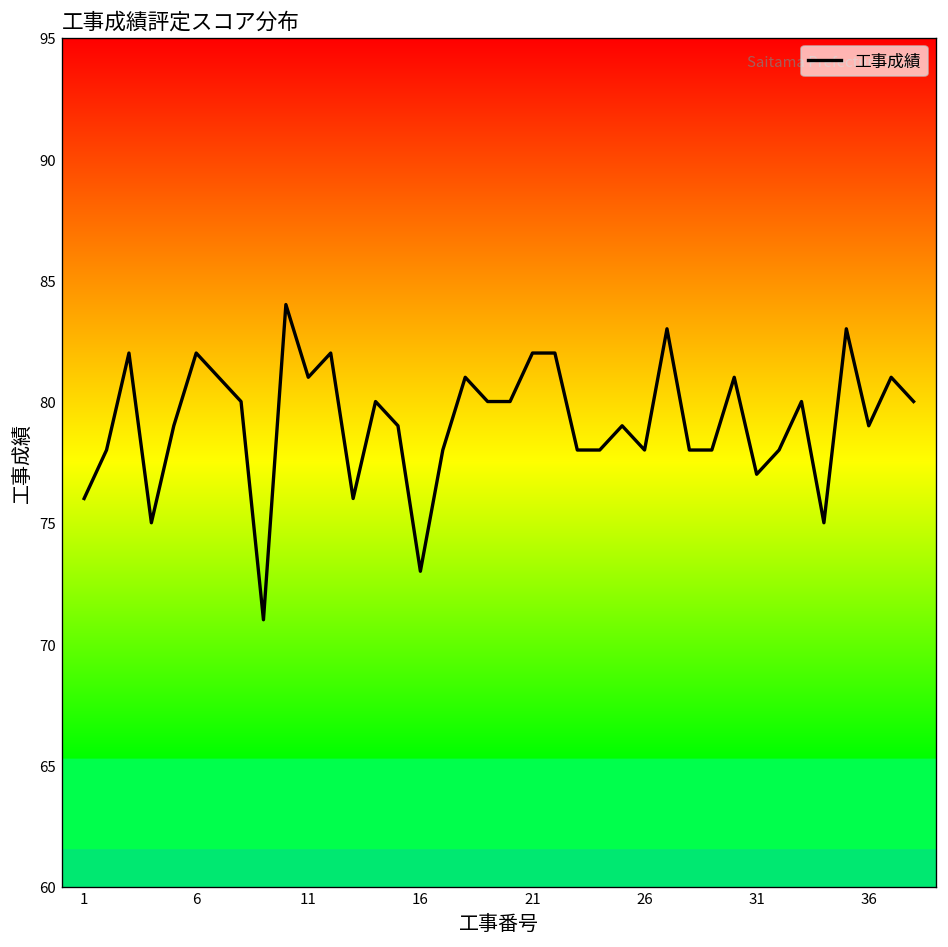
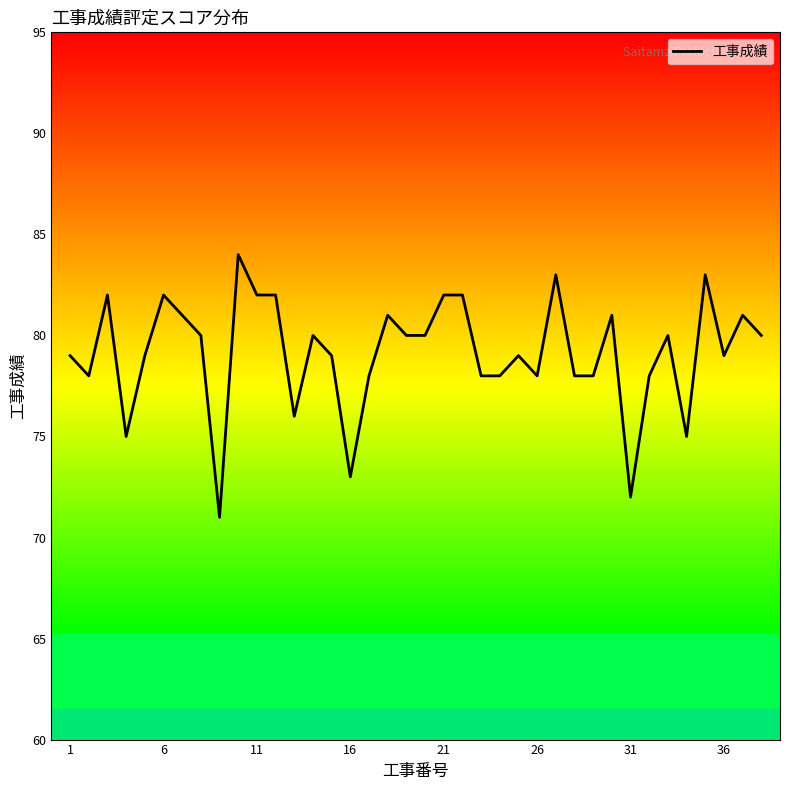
1: 76 -> 79
11: 81 -> 82
31: 77 -> 72
